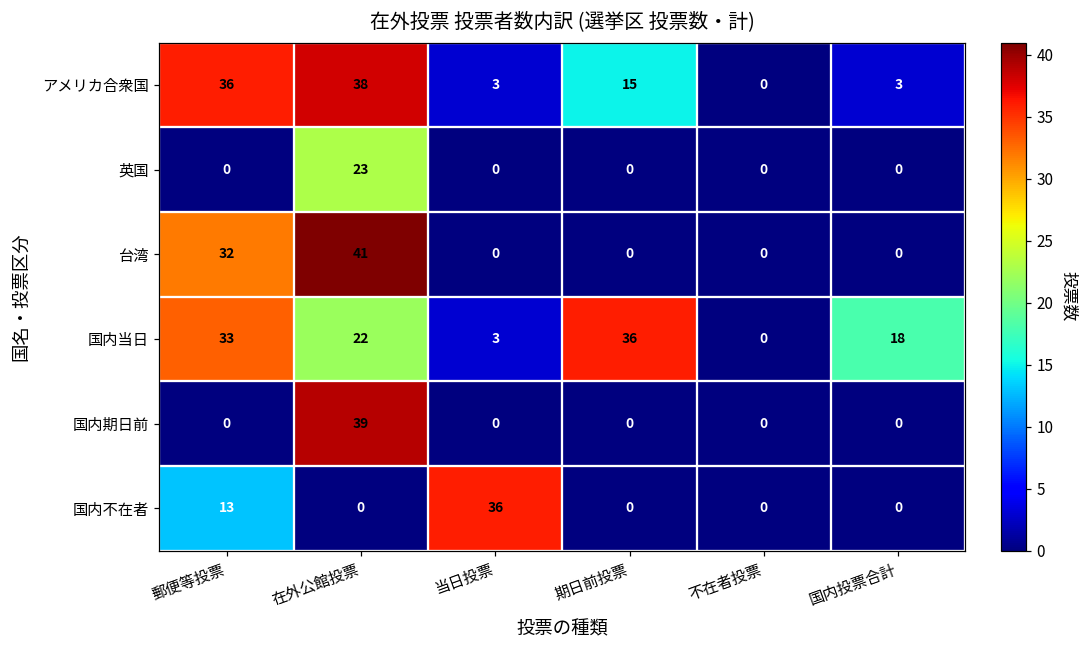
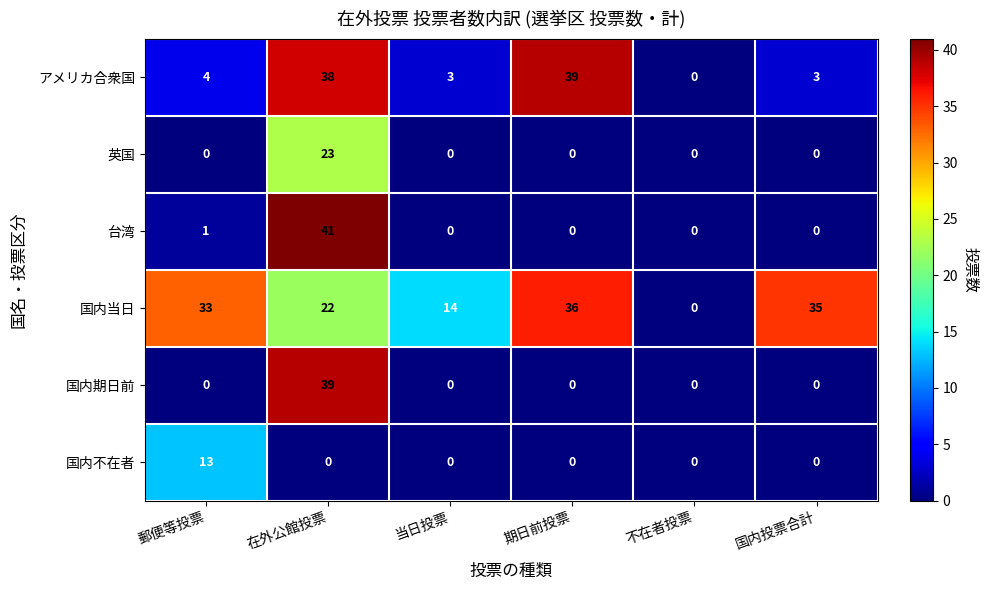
アメリカ合衆国, 郵便等投票: 36 -> 4
アメリカ合衆国, 期日前投票: 15 -> 39
台湾, 郵便等投票: 32 -> 1
国内当日, 当日投票: 3 -> 14
国内当日, 国内投票合計: 18 -> 35
国内不在者, 当日投票: 36 -> 0
